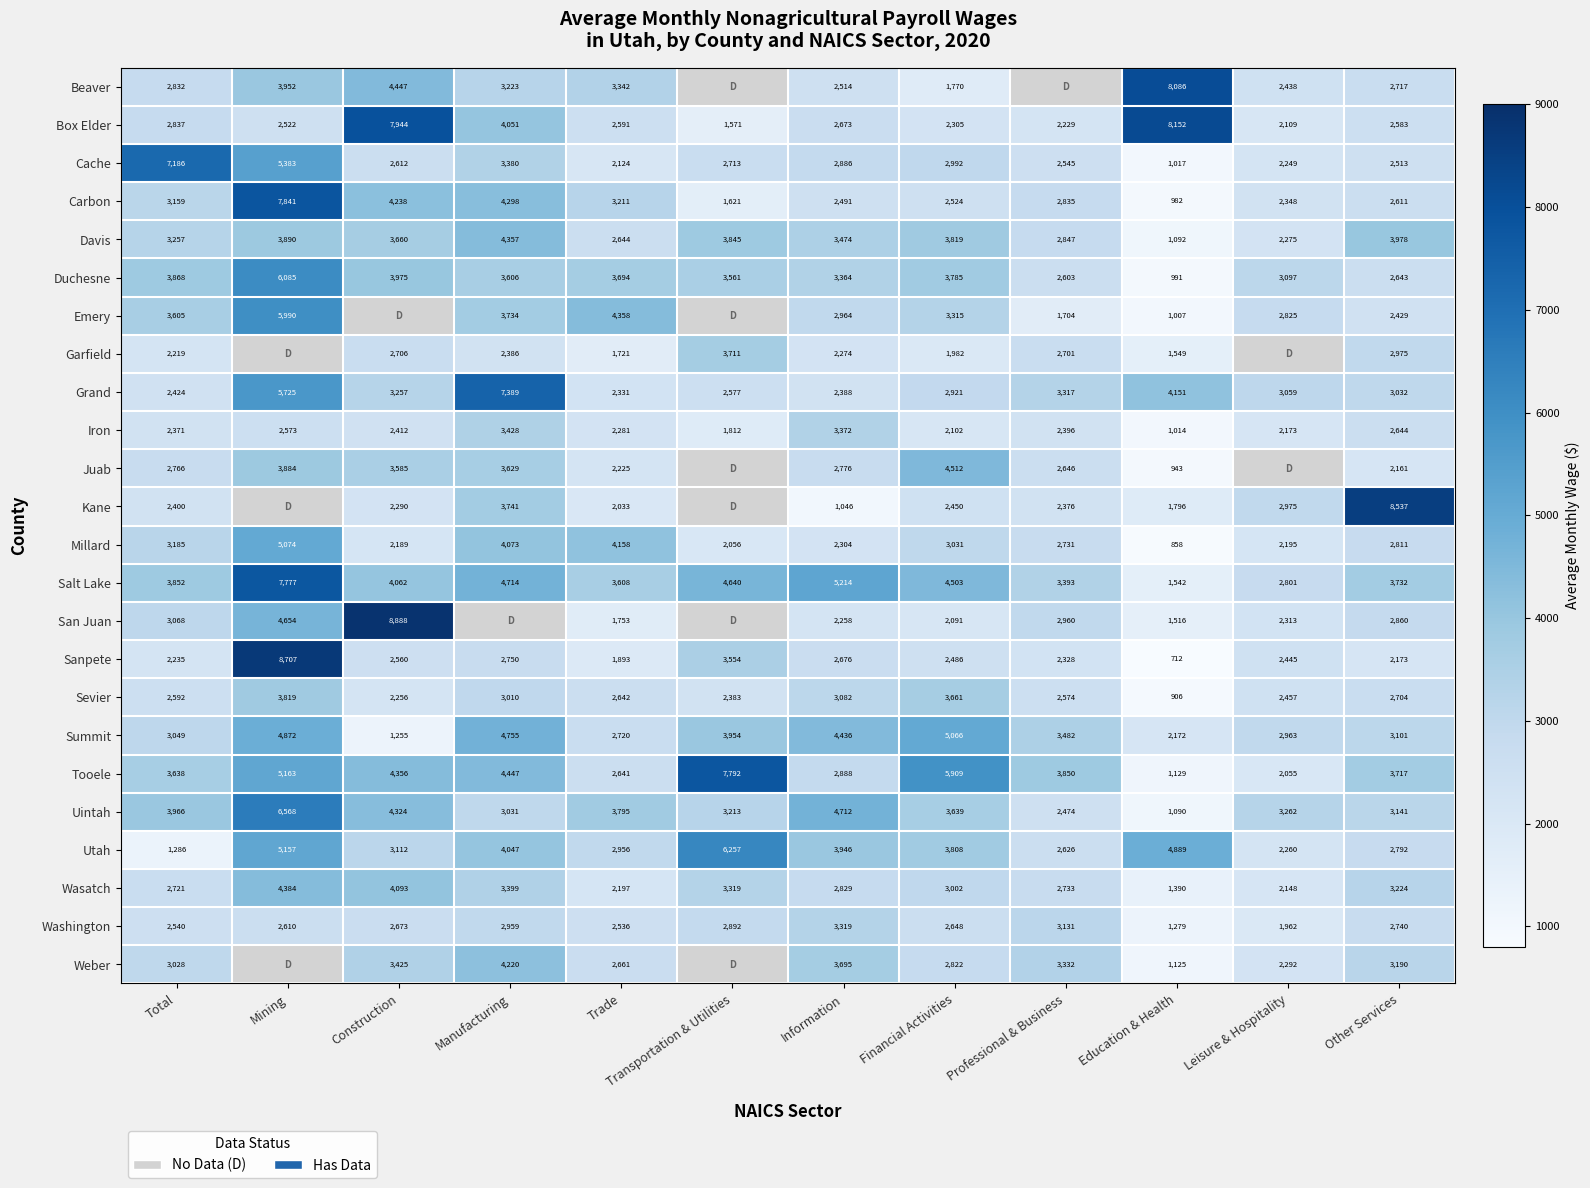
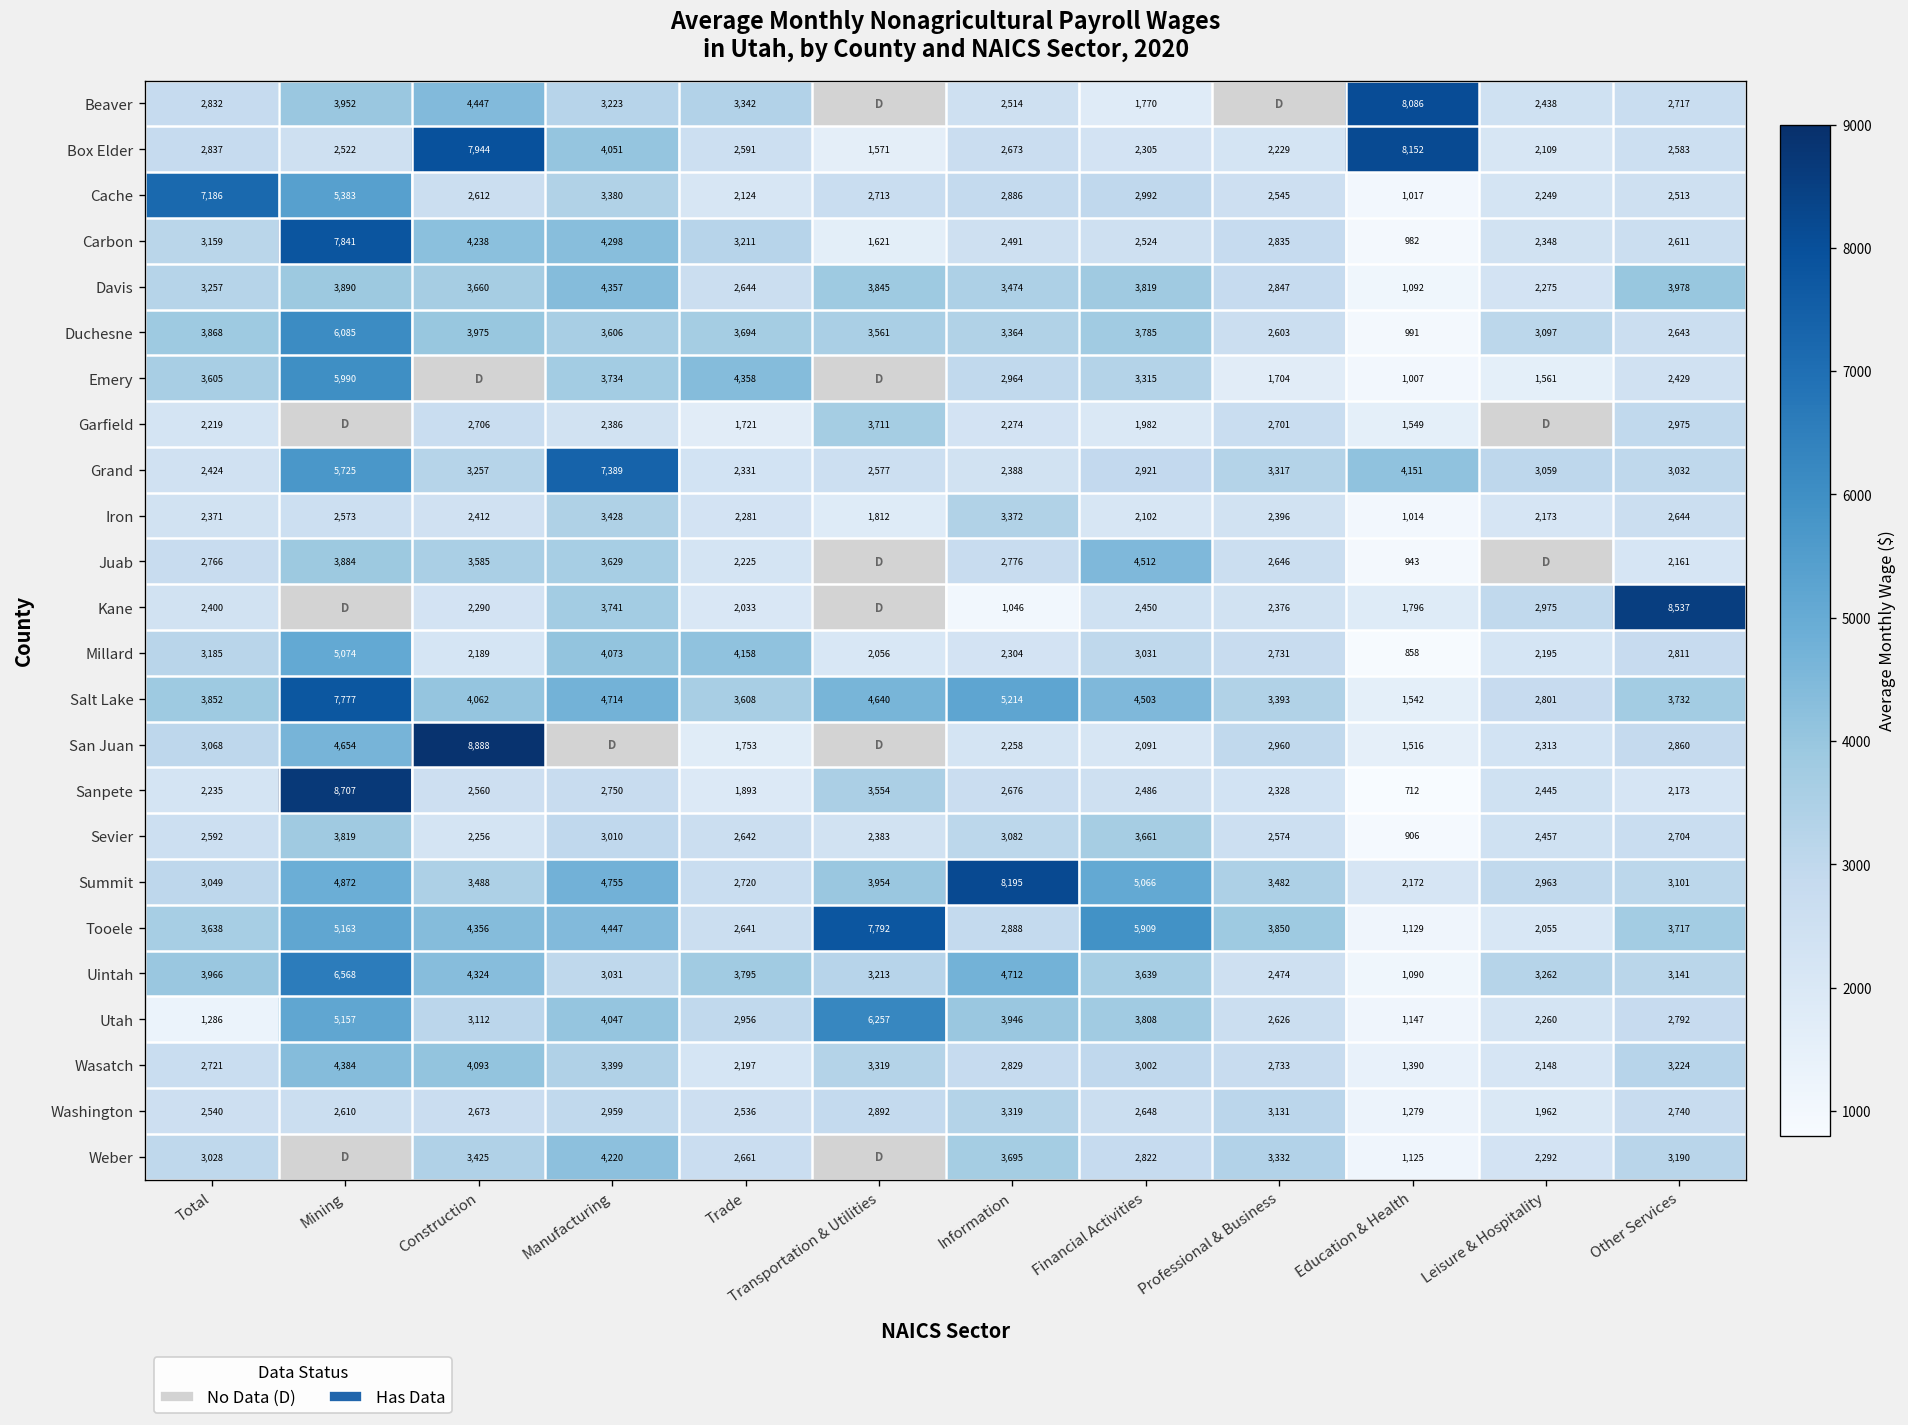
Emery, Leisure & Hospitality: 2,825 -> 1,561
Summit, Construction: 1,255 -> 3,488
Summit, Information: 4,436 -> 8,195
Utah, Education & Health: 4,889 -> 1,147
